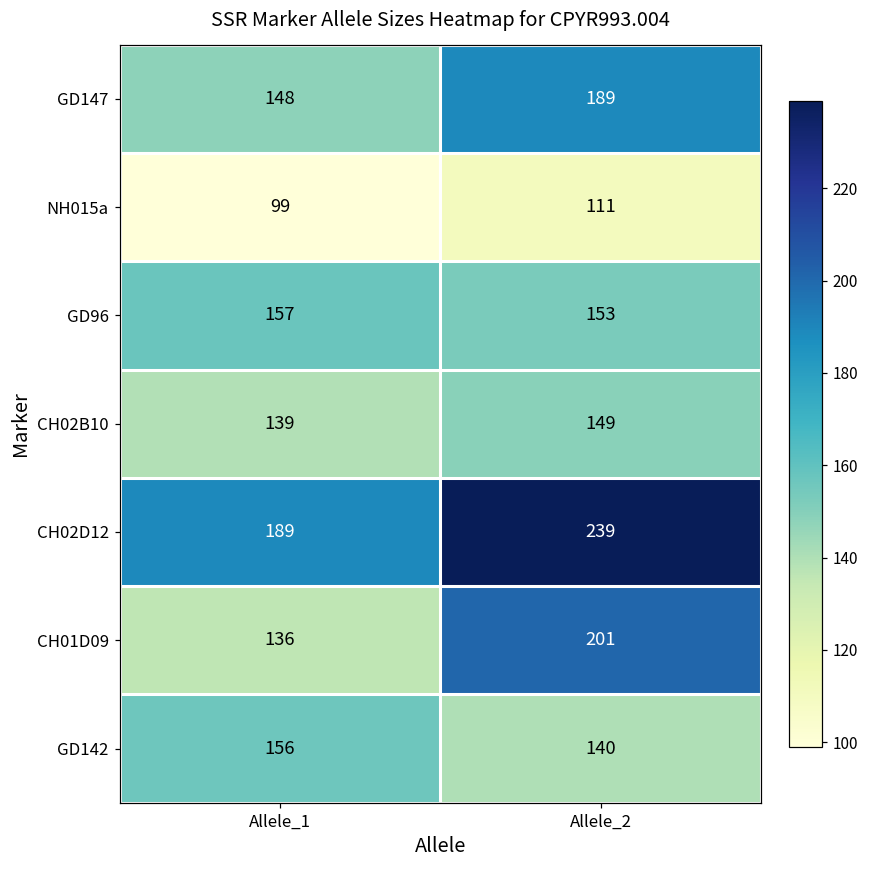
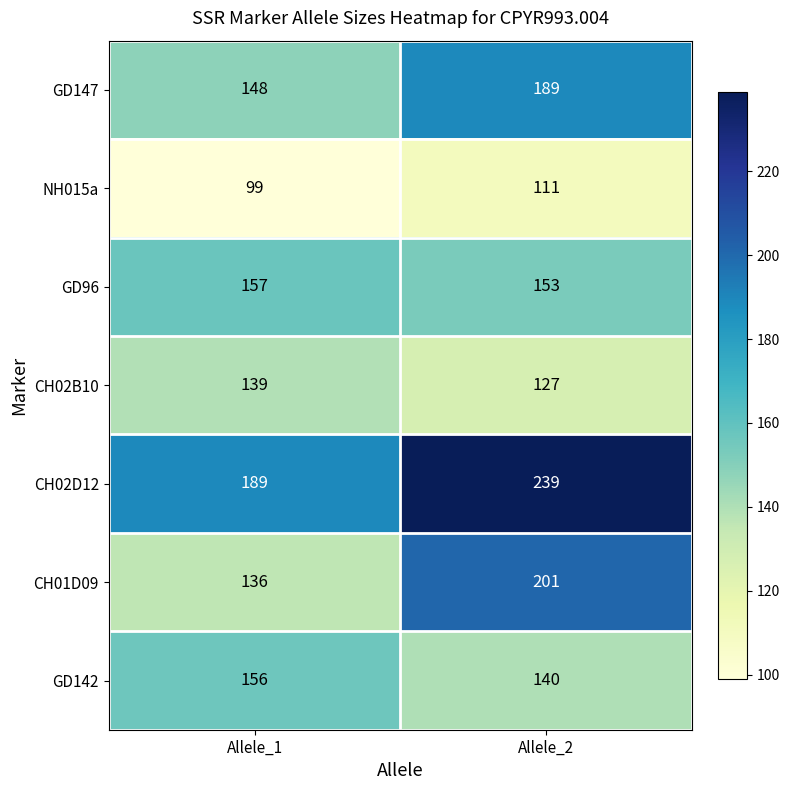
CH02B10, Allele_2: 149 -> 127
